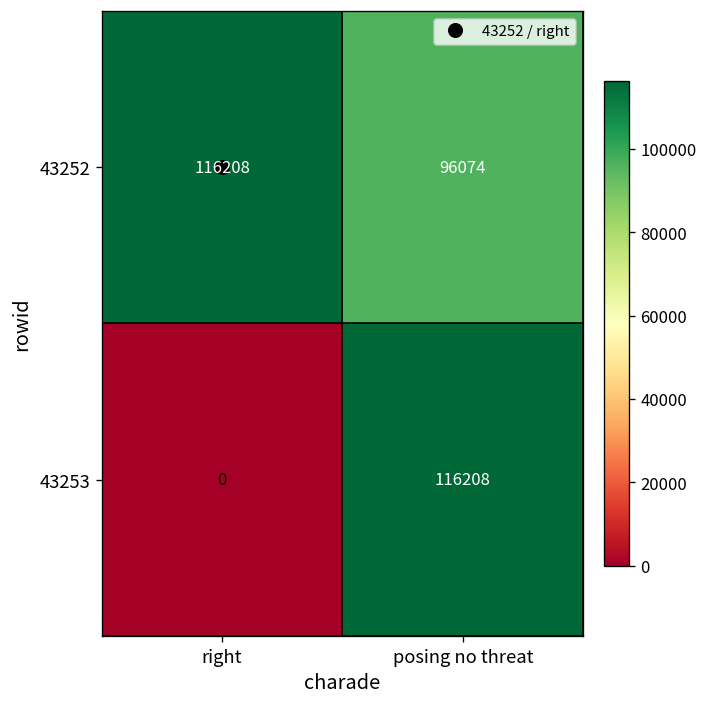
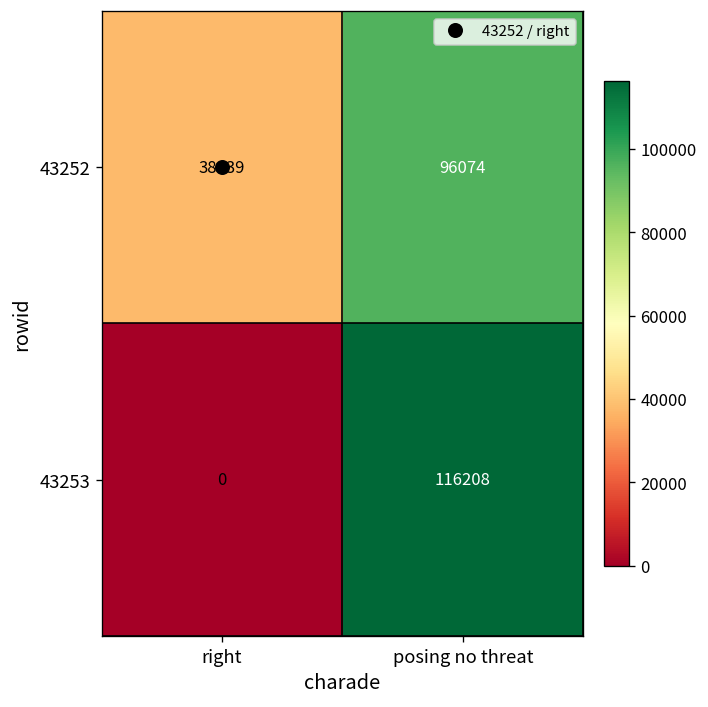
43252, right: 116208 -> 38039
